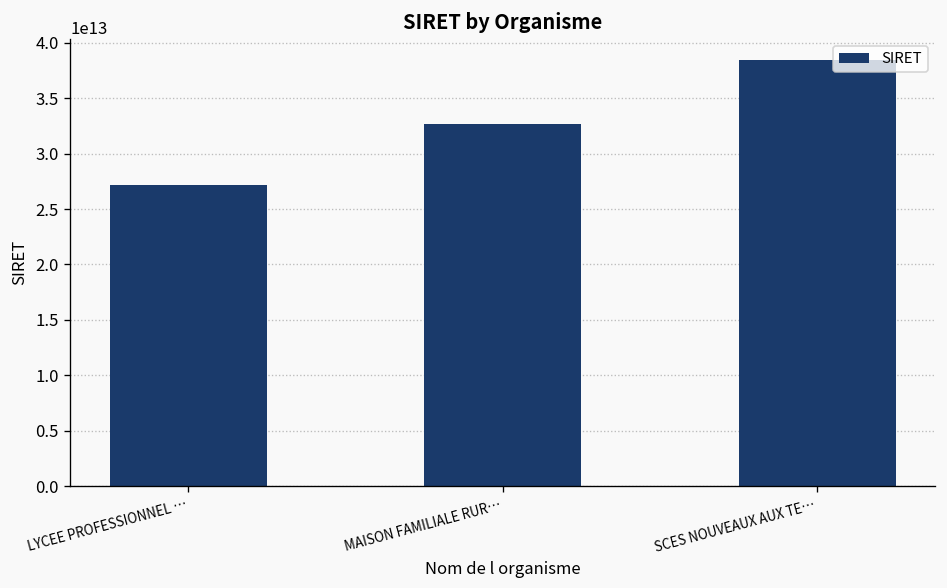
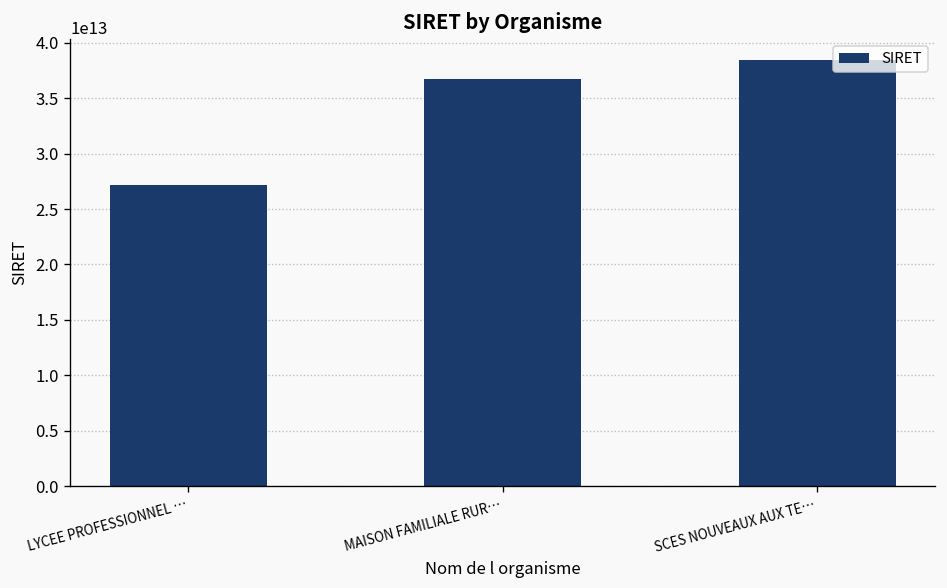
MAISON FAMILIALE RUR…: 33000000000000 -> 37000000000000
